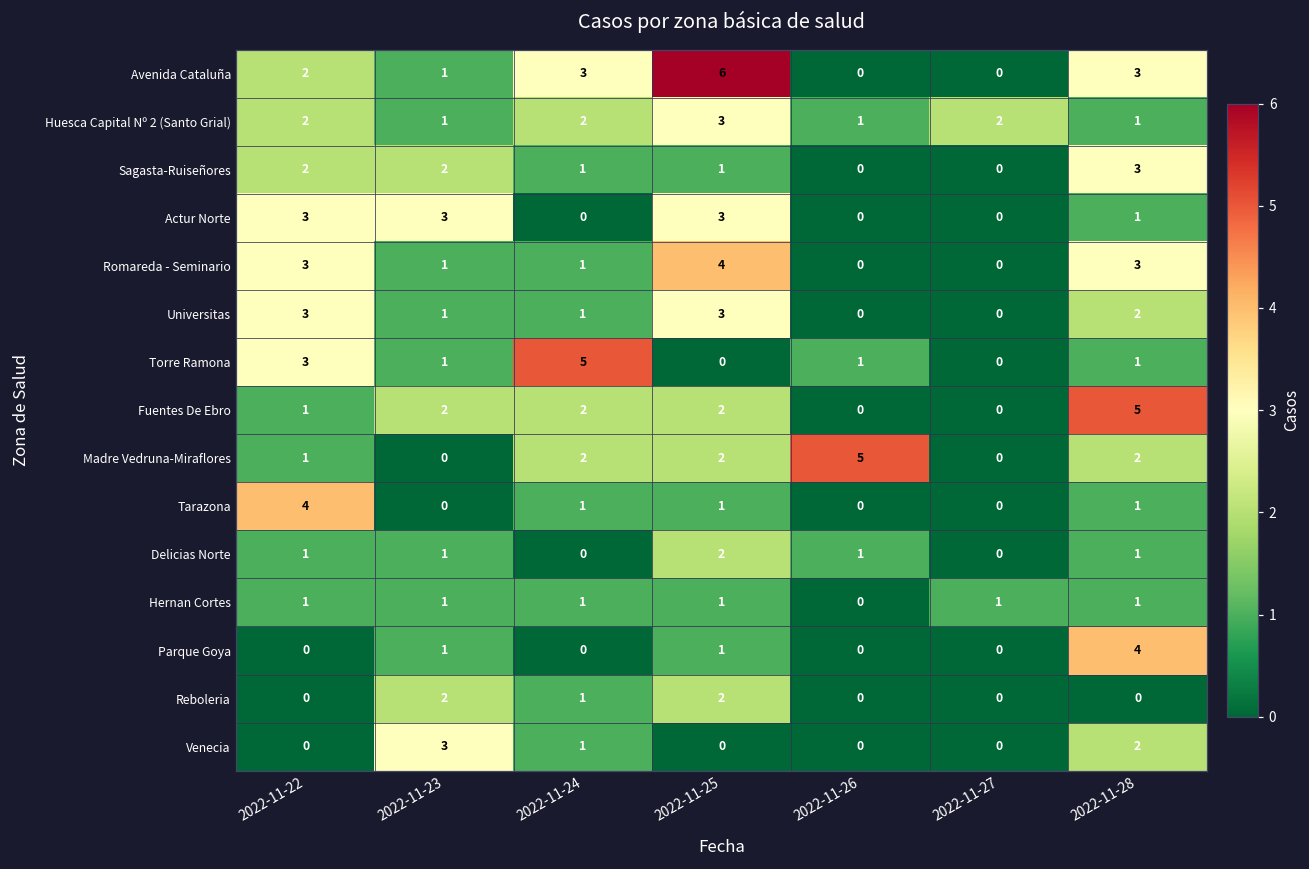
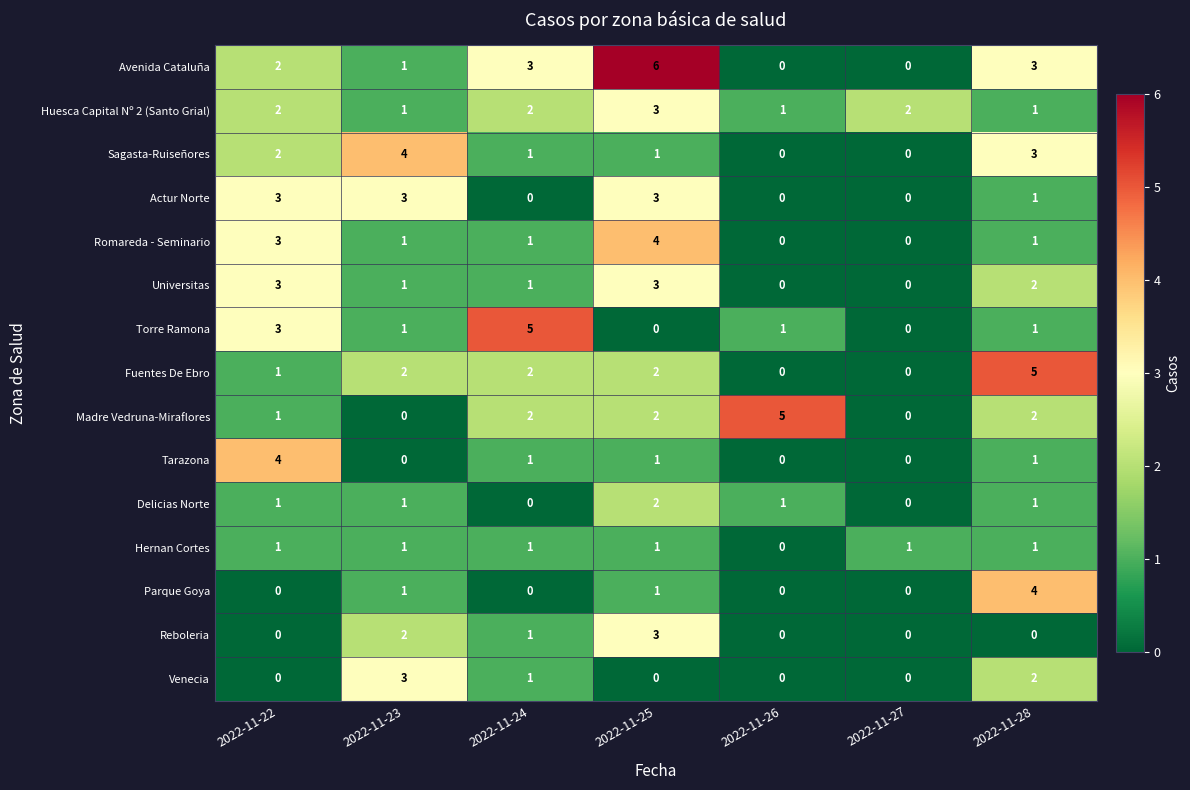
Sagasta-Ruiseñores, 2022-11-23: 2 -> 4
Romareda - Seminario, 2022-11-28: 3 -> 1
Reboleria, 2022-11-25: 2 -> 3
